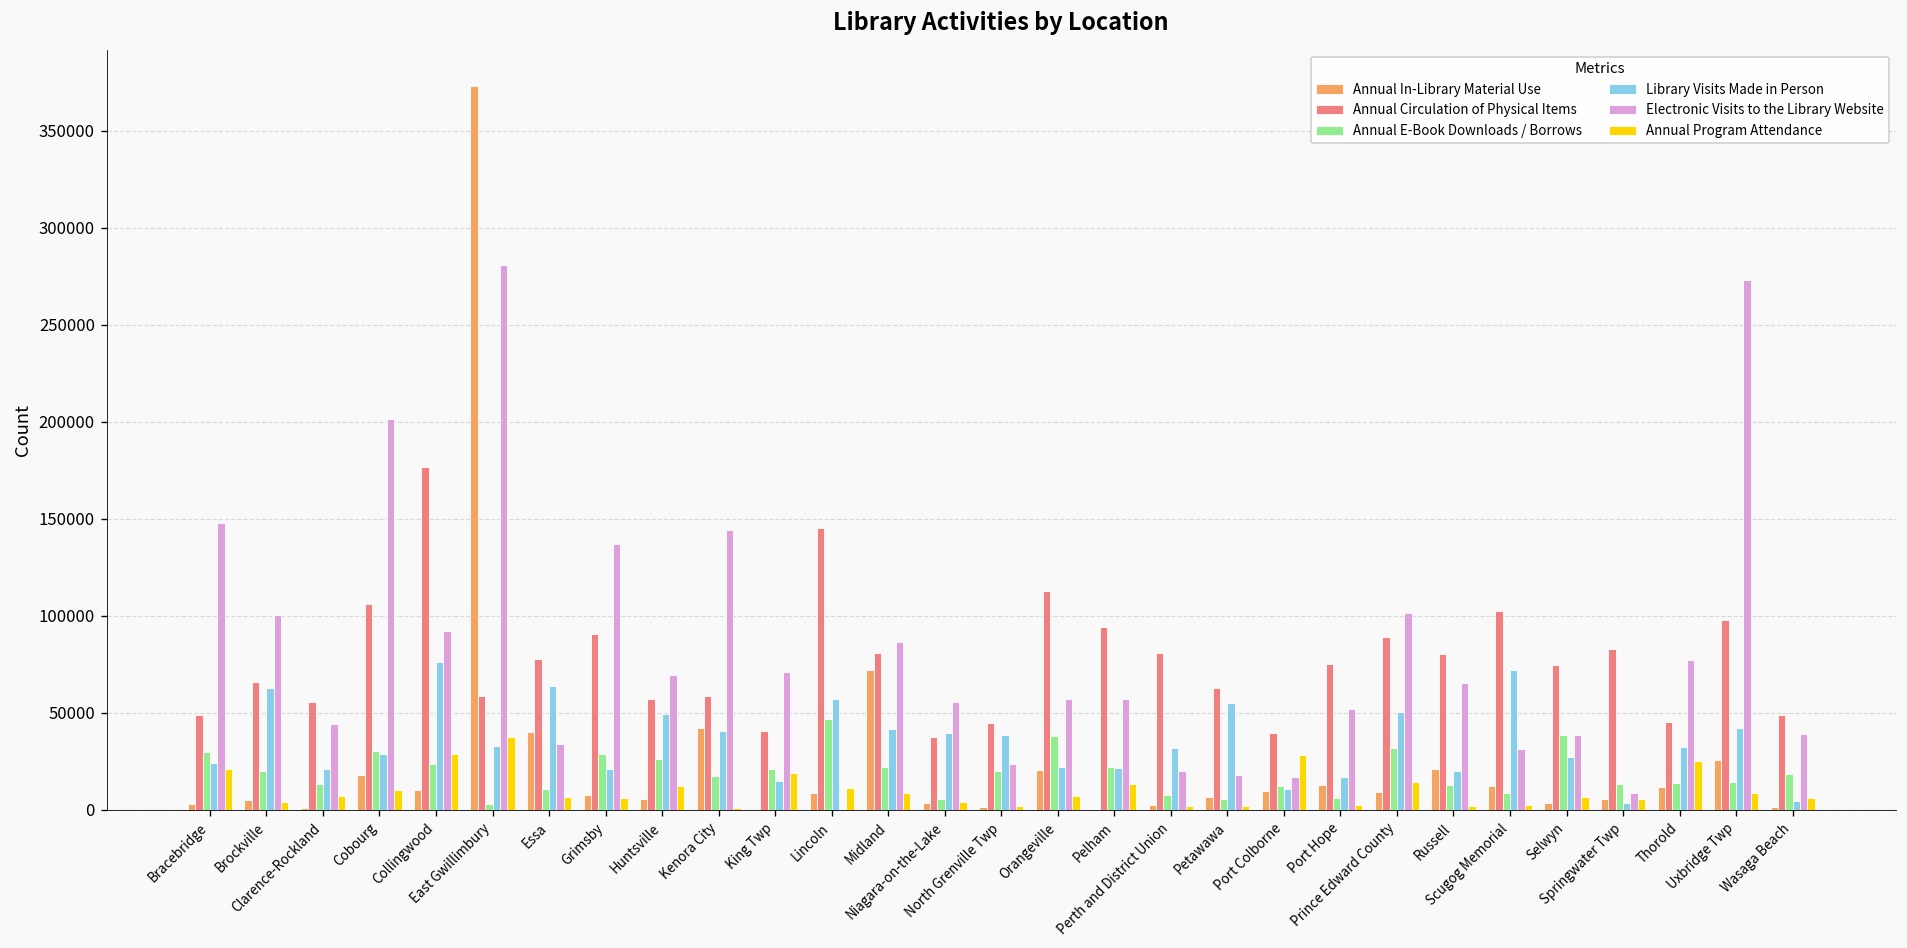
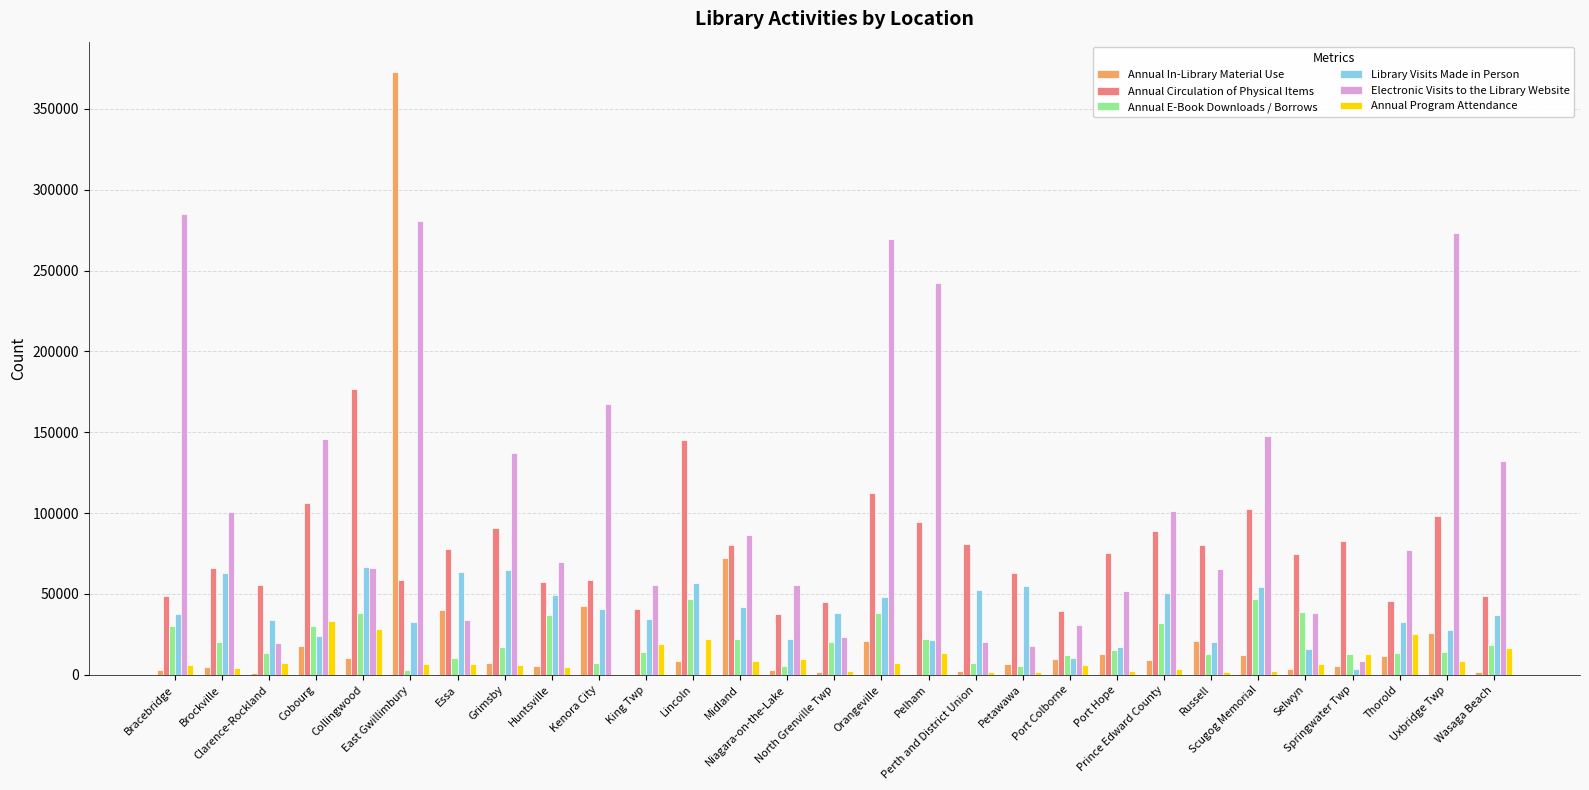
Library Visits Made in Person, Bracebridge: 24000 -> 38000
Electronic Visits to the Library Website, Bracebridge: 148000 -> 285000
Annual Program Attendance, Bracebridge: 21000 -> 6000
Library Visits Made in Person, Clarence-Rockland: 21000 -> 34000
Electronic Visits to the Library Website, Clarence-Rockland: 44000 -> 20000
Library Visits Made in Person, Cobourg: 29000 -> 24000
Electronic Visits to the Library Website, Cobourg: 202000 -> 146000
Annual Program Attendance, Cobourg: 10000 -> 33000
Annual E-Book Downloads / Borrows, Collingwood: 24000 -> 38000
Library Visits Made in Person, Collingwood: 76000 -> 67000
Electronic Visits to the Library Website, Collingwood: 92000 -> 66000
Annual Program Attendance, East Gwillimbury: 38000 -> 7000
Annual E-Book Downloads / Borrows, Grimsby: 29000 -> 17000
Library Visits Made in Person, Grimsby: 21000 -> 65000
Annual E-Book Downloads / Borrows, Huntsville: 26000 -> 37000
Annual Program Attendance, Huntsville: 12000 -> 5000
Annual E-Book Downloads / Borrows, Kenora City: 17000 -> 8000
Electronic Visits to the Library Website, Kenora City: 144000 -> 167000
Annual E-Book Downloads / Borrows, King Twp: 21000 -> 14000
Library Visits Made in Person, King Twp: 15000 -> 34000
Electronic Visits to the Library Website, King Twp: 71000 -> 56000
Annual Program Attendance, Lincoln: 11000 -> 22000
Library Visits Made in Person, Niagara-on-the-Lake: 40000 -> 22000
Annual Program Attendance, Niagara-on-the-Lake: 4000 -> 10000
Library Visits Made in Person, Orangeville: 22000 -> 48000
Electronic Visits to the Library Website, Orangeville: 57000 -> 270000
Electronic Visits to the Library Website, Pelham: 57000 -> 242000
Library Visits Made in Person, Perth and District Union: 32000 -> 52000
Electronic Visits to the Library Website, Port Colborne: 17000 -> 31000
Annual Program Attendance, Port Colborne: 28000 -> 6000
Annual E-Book Downloads / Borrows, Port Hope: 6000 -> 15000
Annual Program Attendance, Prince Edward County: 14000 -> 4000
Annual E-Book Downloads / Borrows, Scugog Memorial: 8000 -> 47000
Library Visits Made in Person, Scugog Memorial: 72000 -> 54000
Electronic Visits to the Library Website, Scugog Memorial: 31000 -> 148000
Library Visits Made in Person, Selwyn: 27000 -> 16000
Annual Program Attendance, Springwater Twp: 5000 -> 13000
Library Visits Made in Person, Uxbridge Twp: 42000 -> 28000
Library Visits Made in Person, Wasaga Beach: 4000 -> 37000
Electronic Visits to the Library Website, Wasaga Beach: 39000 -> 132000
Annual Program Attendance, Wasaga Beach: 6000 -> 17000
